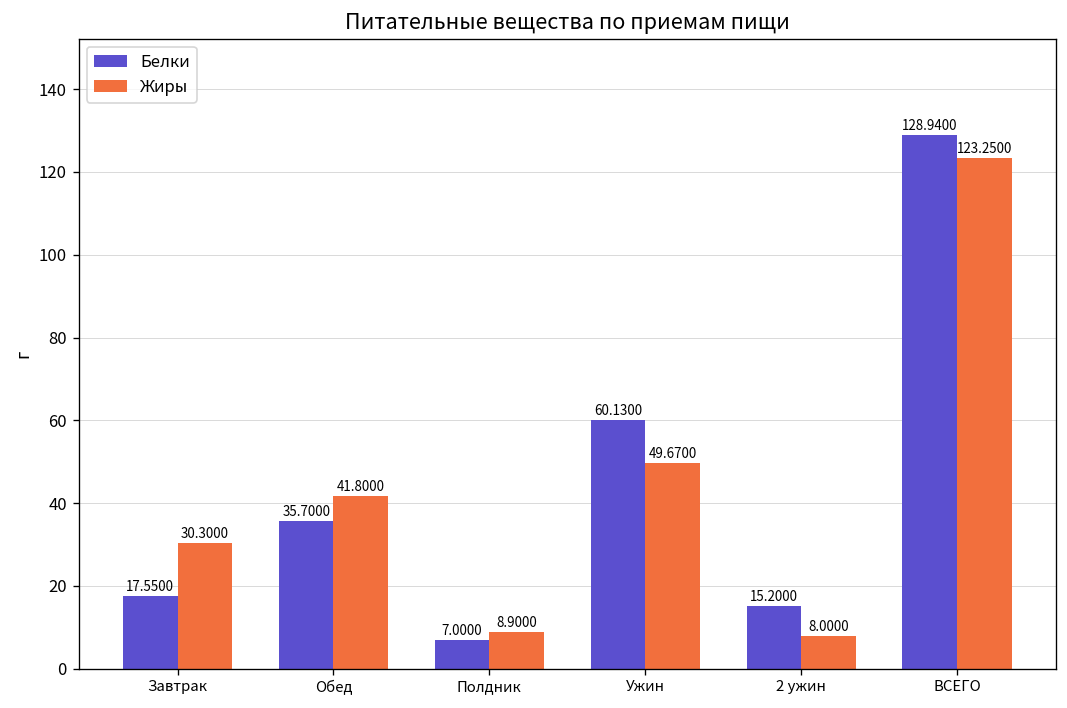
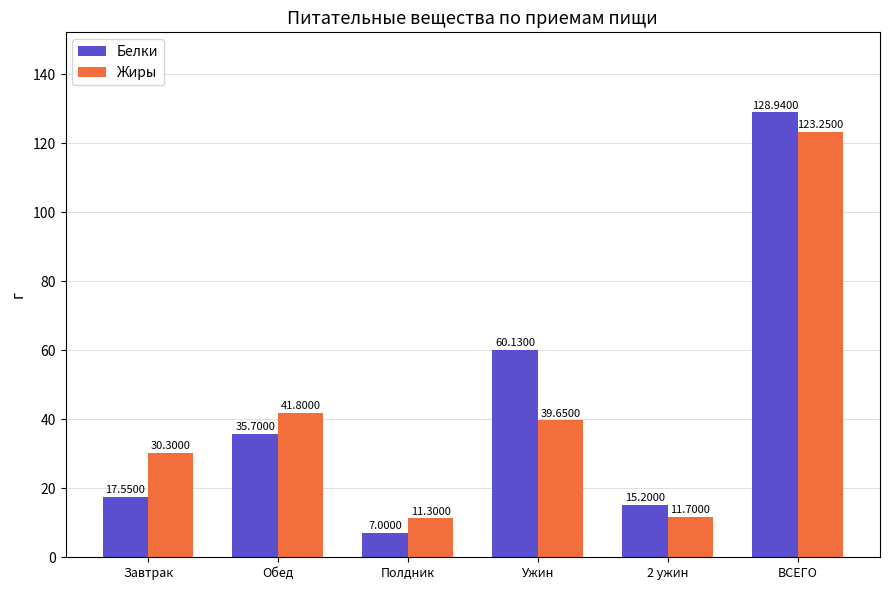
Жиры, Полдник: 8.9000 -> 11.3000
Жиры, Ужин: 49.6700 -> 39.6500
Жиры, 2 ужин: 8.0000 -> 11.7000
